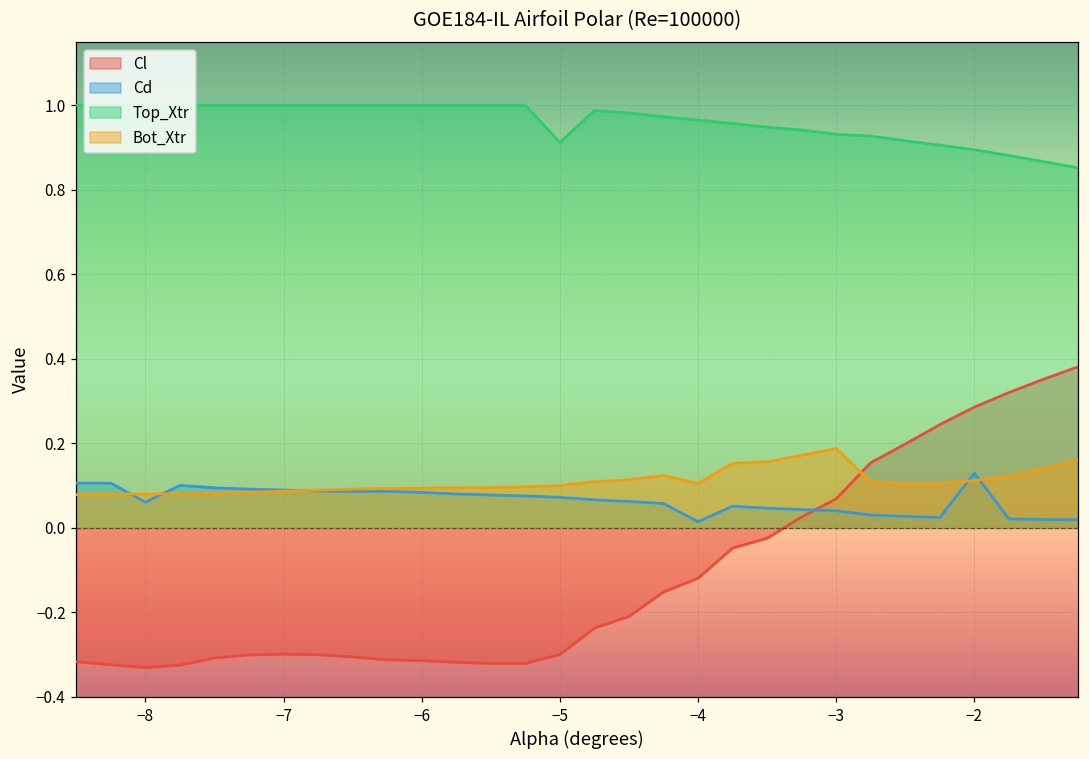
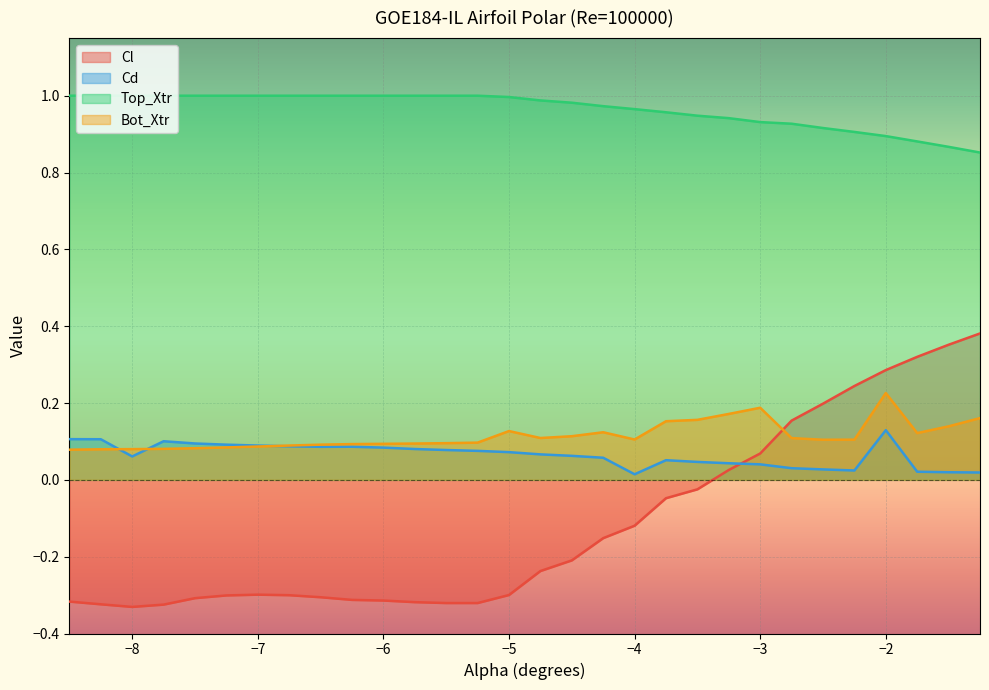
Top_Xtr, −5: 0.91 -> 1.00
Bot_Xtr, −5: 0.10 -> 0.13
Bot_Xtr, −2: 0.11 -> 0.23
